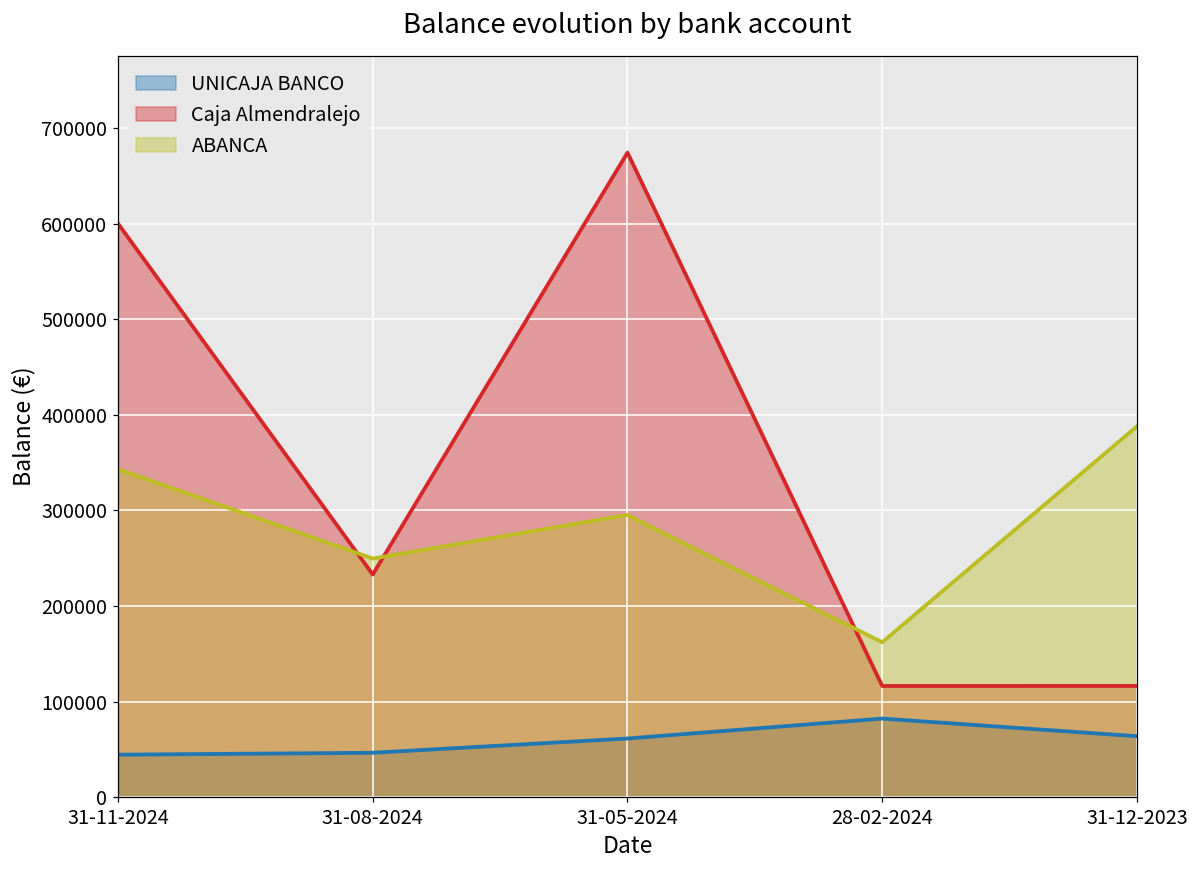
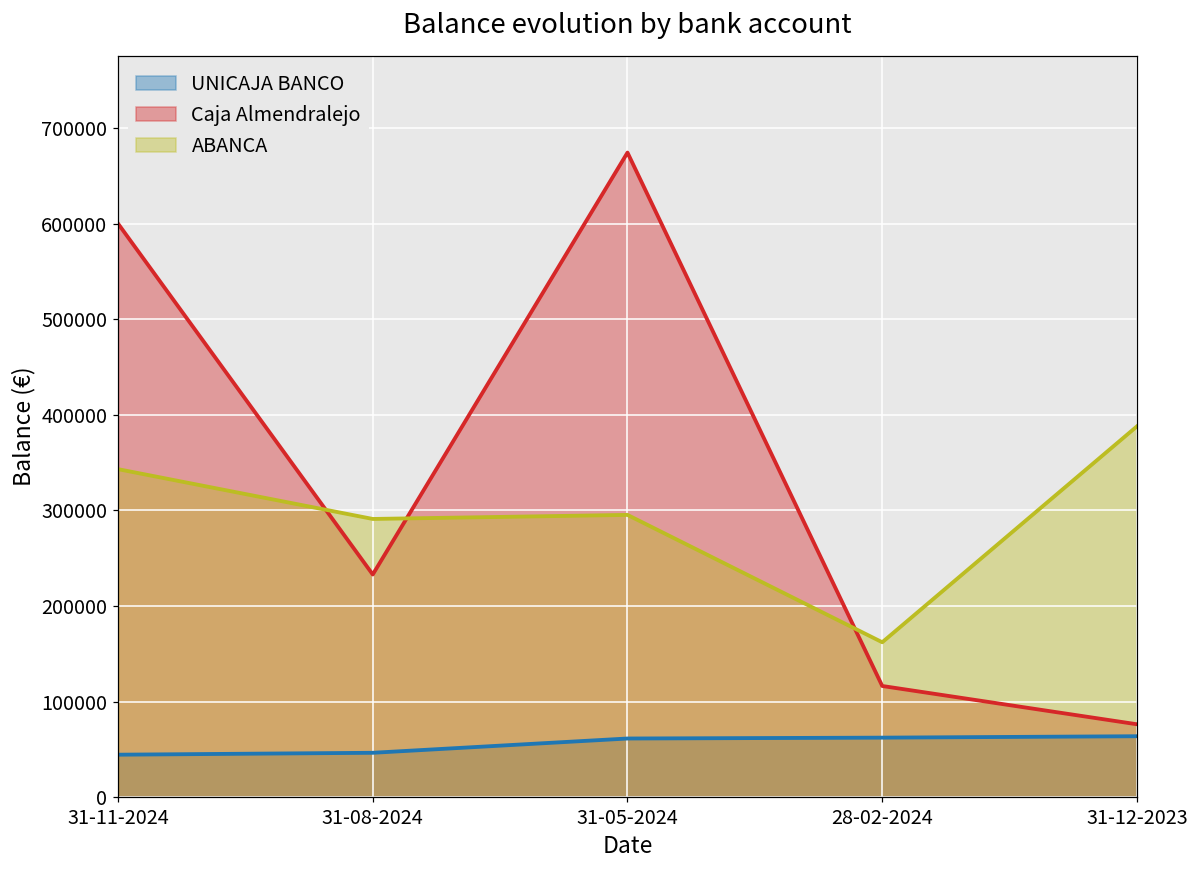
ABANCA, 31-08-2024: 250000 -> 290000
UNICAJA BANCO, 28-02-2024: 80000 -> 60000
Caja Almendralejo, 31-12-2023: 120000 -> 80000
